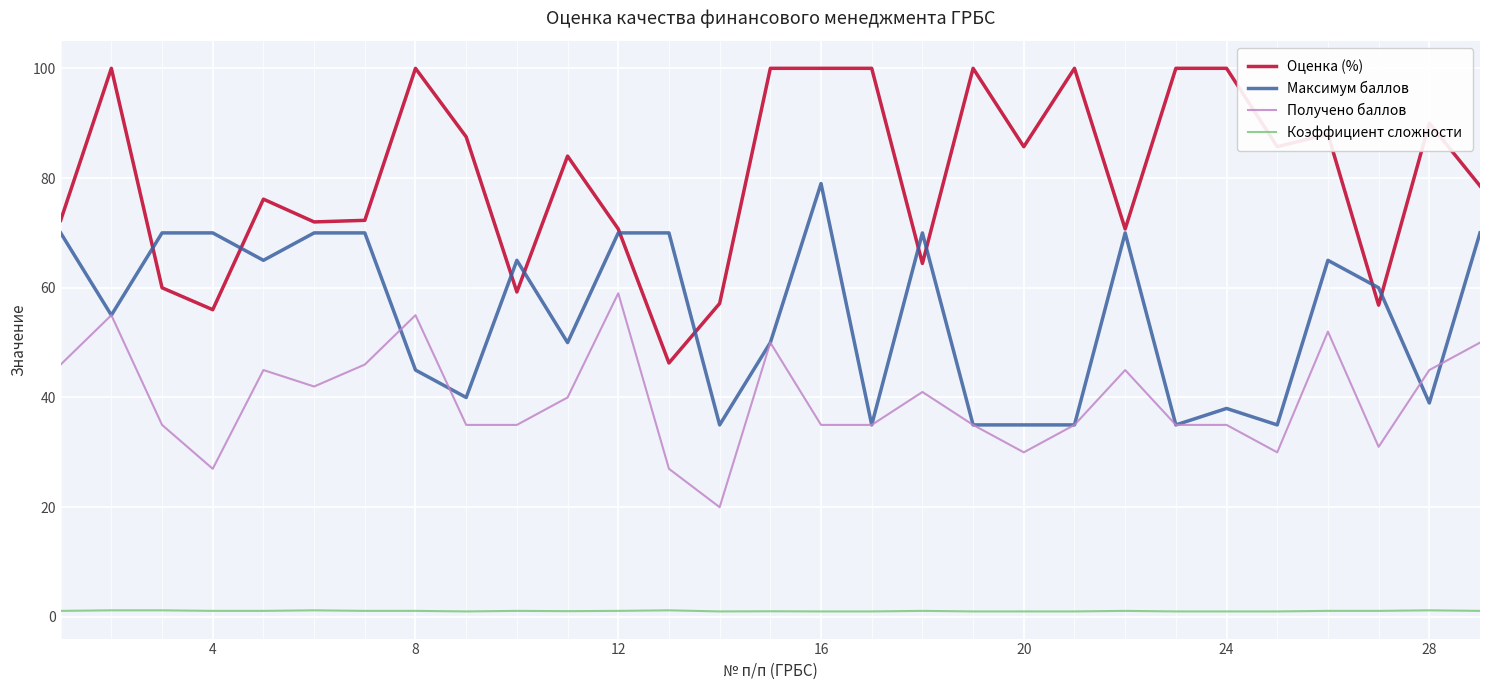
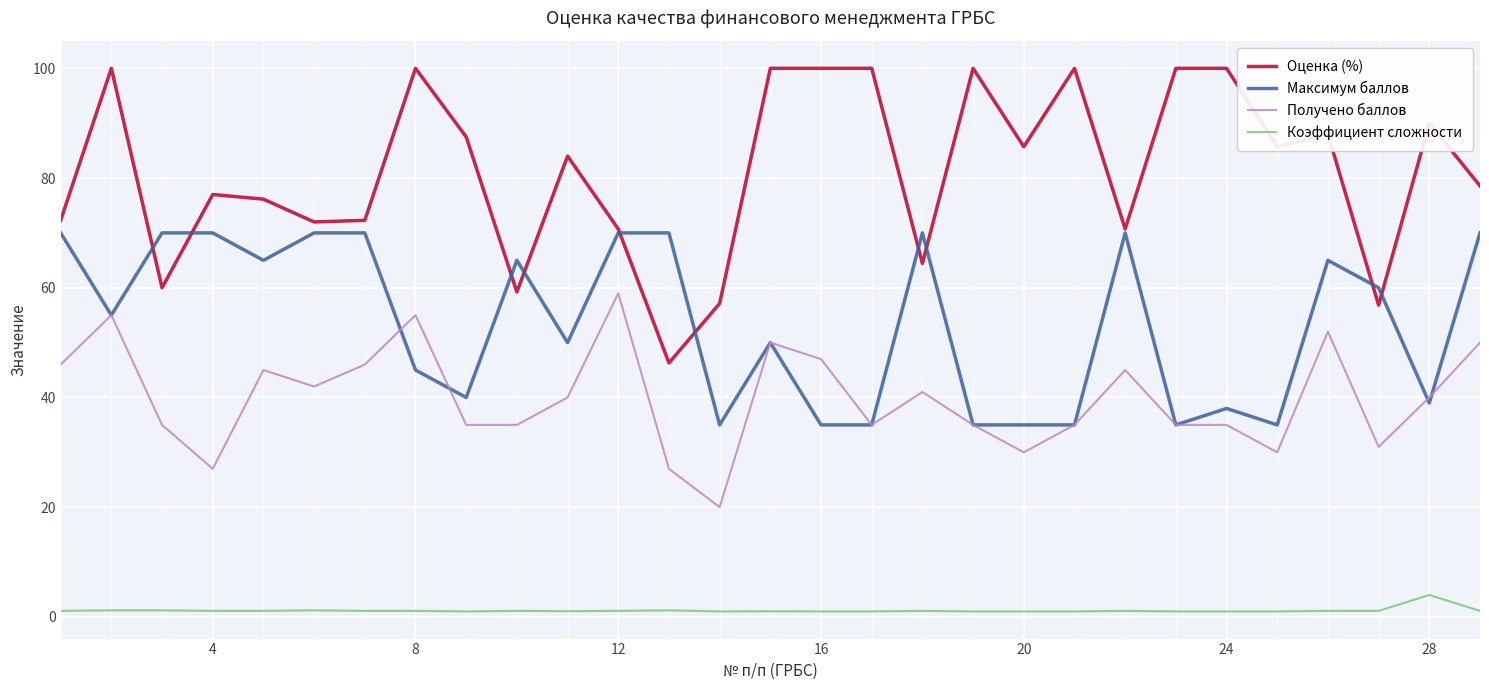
Оценка (%), 4: 56 -> 77
Максимум баллов, 16: 79 -> 35
Получено баллов, 16: 35 -> 47
Получено баллов, 28: 45 -> 40
Коэффициент сложности, 28: 1 -> 4
